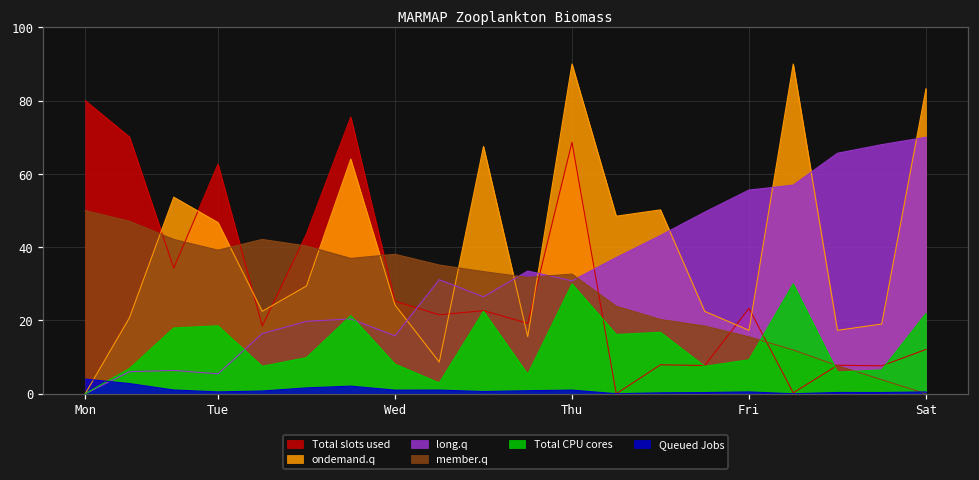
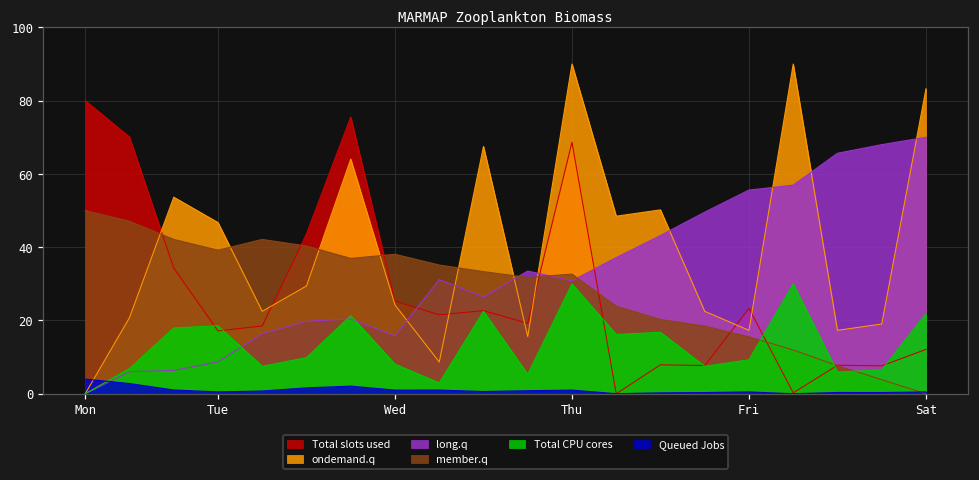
Total slots used, Tue: 63 -> 17
long.q, Tue: 5 -> 9
